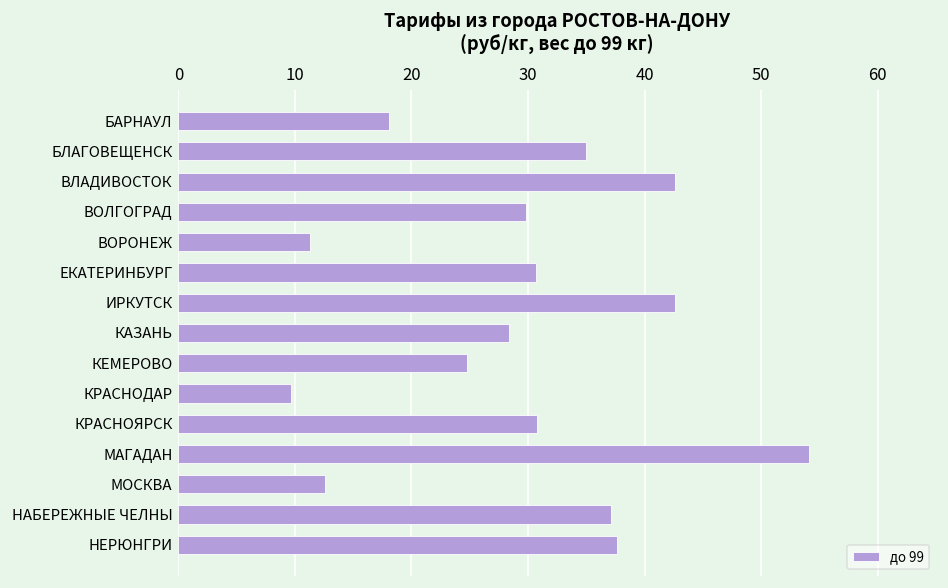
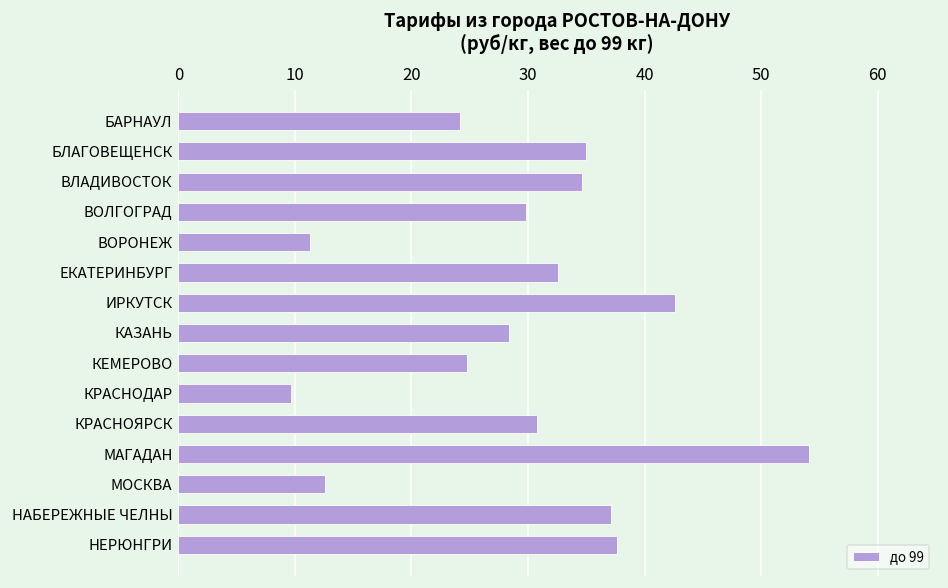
БАРНАУЛ: 18 -> 24
ВЛАДИВОСТОК: 43 -> 35
ЕКАТЕРИНБУРГ: 31 -> 33
